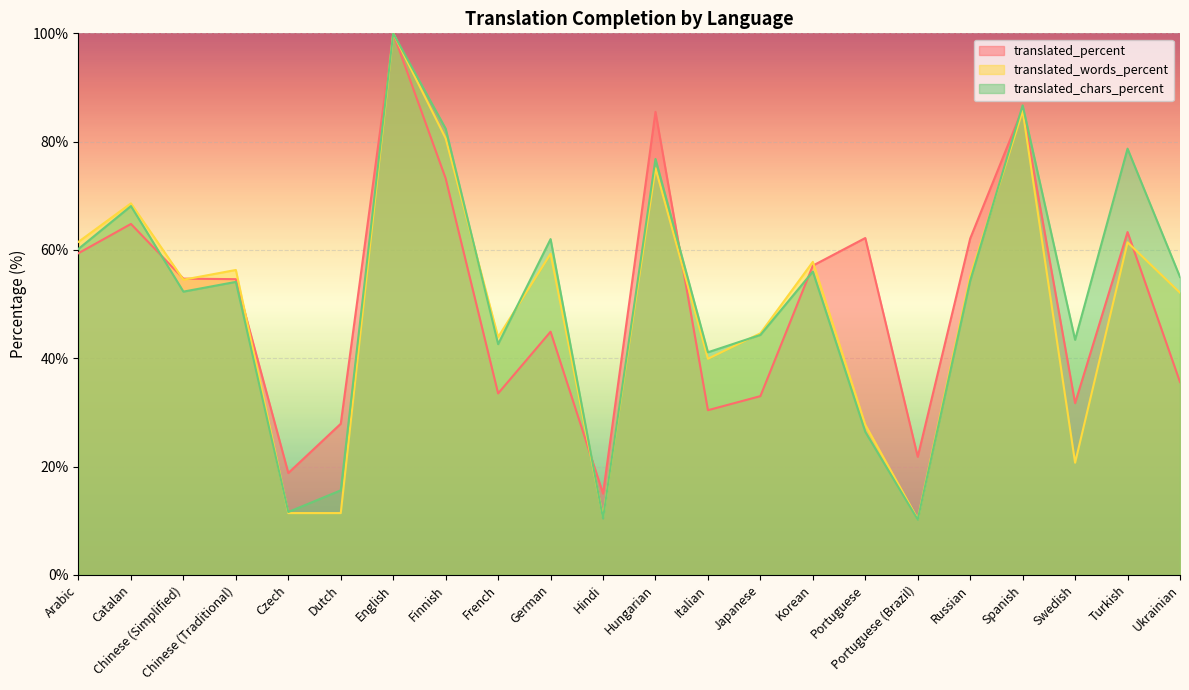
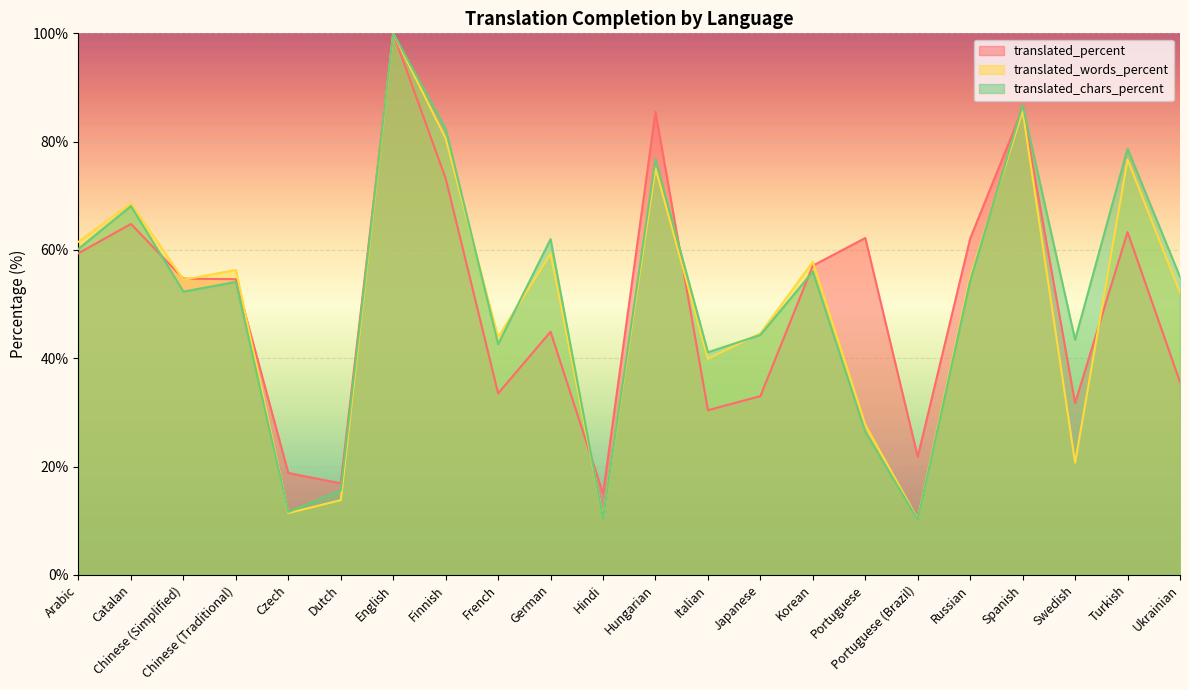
translated_percent, Dutch: 28% -> 17%
translated_words_percent, Dutch: 11% -> 14%
translated_words_percent, Turkish: 61% -> 77%
